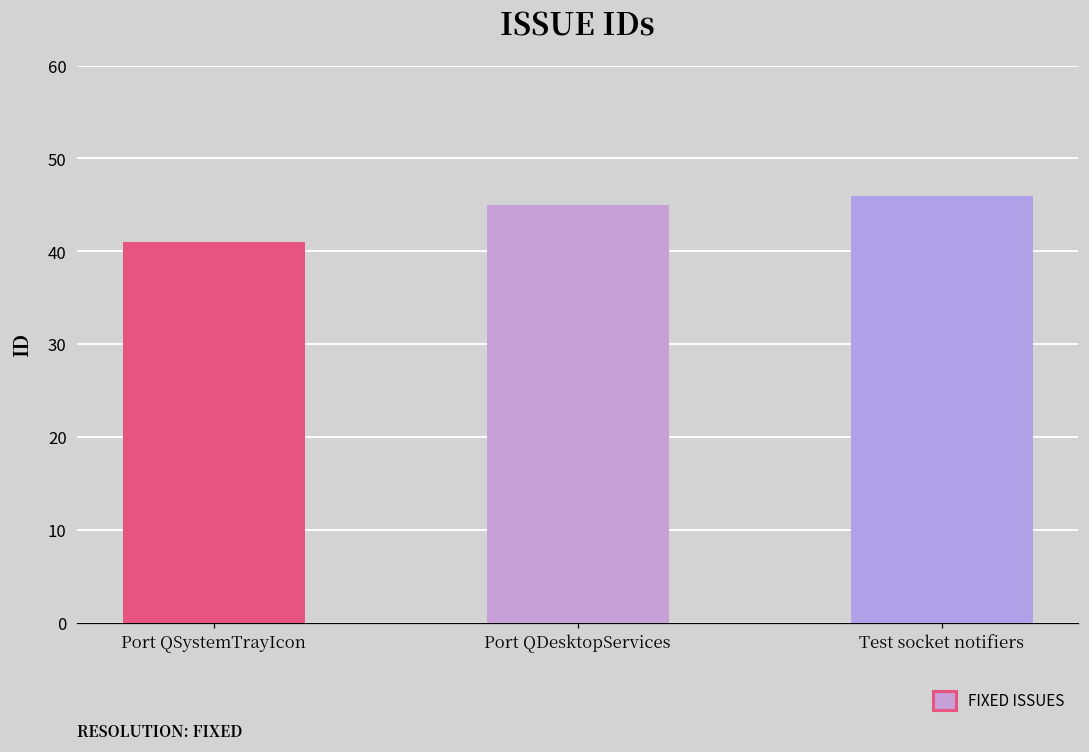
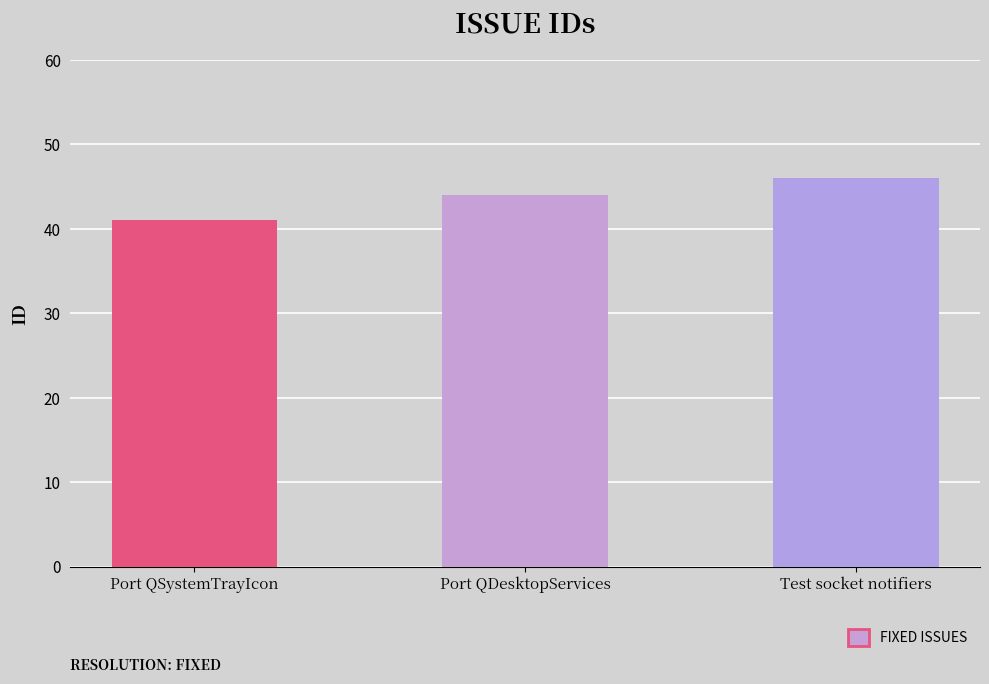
Port QDesktopServices: 45 -> 44
